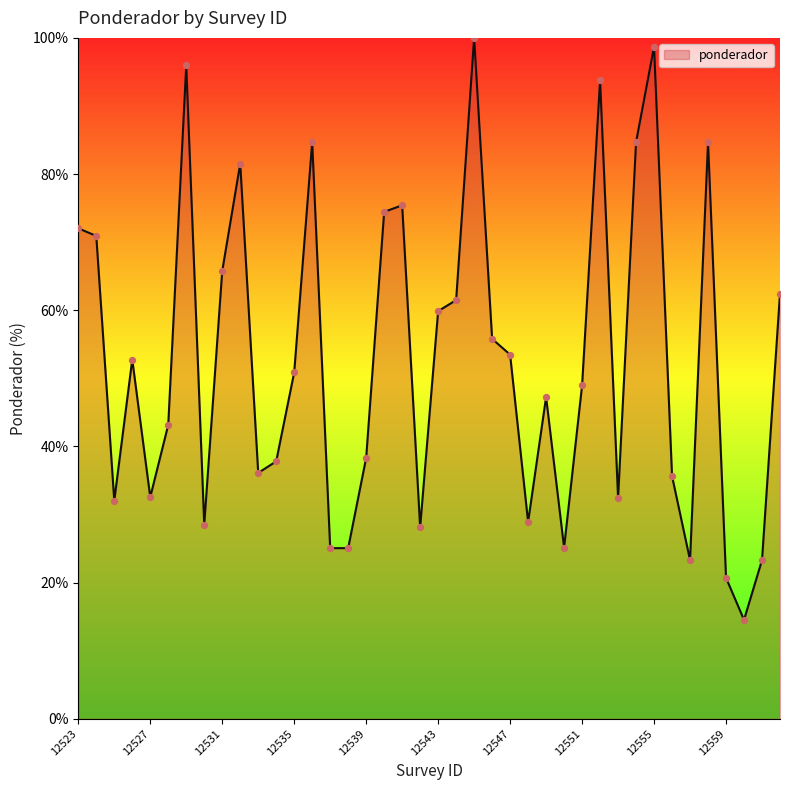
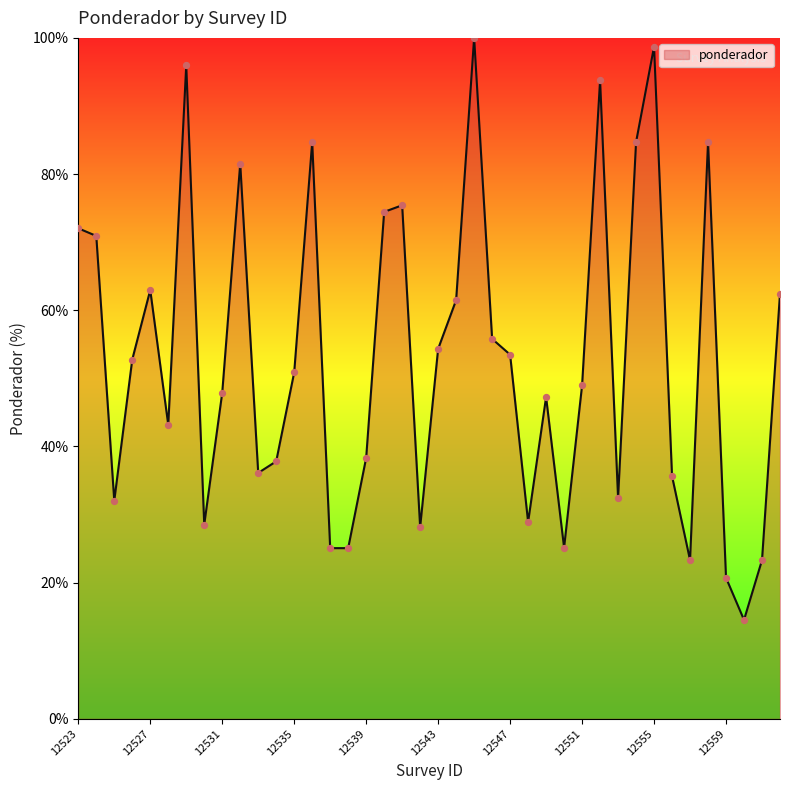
12527: 33% -> 63%
12531: 66% -> 48%
12543: 60% -> 54%
